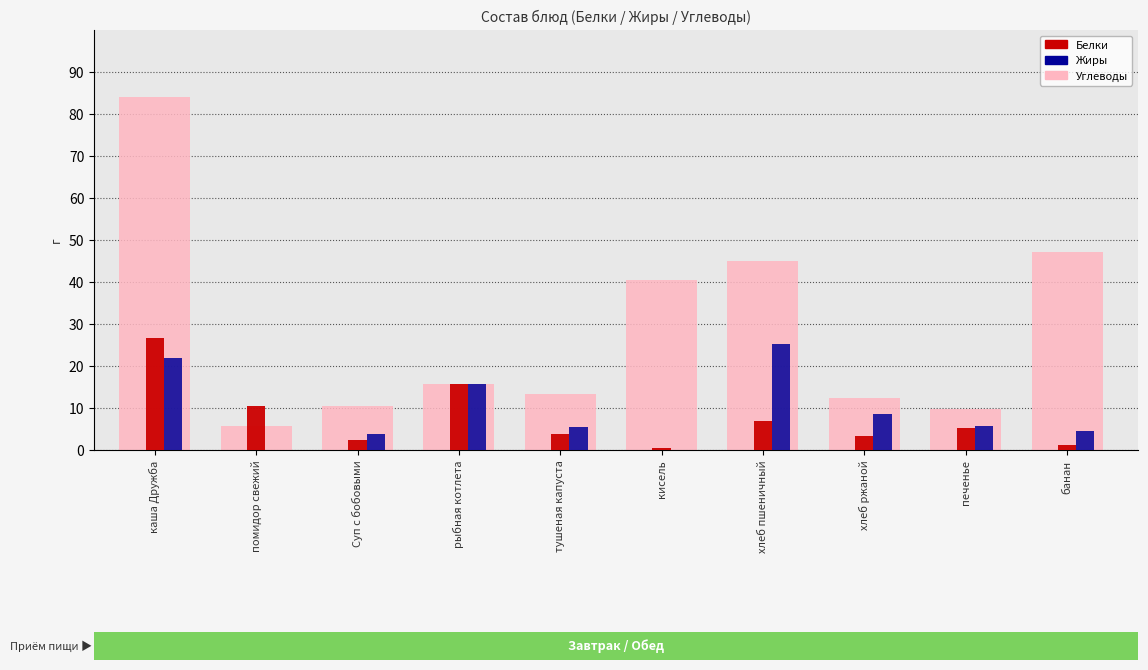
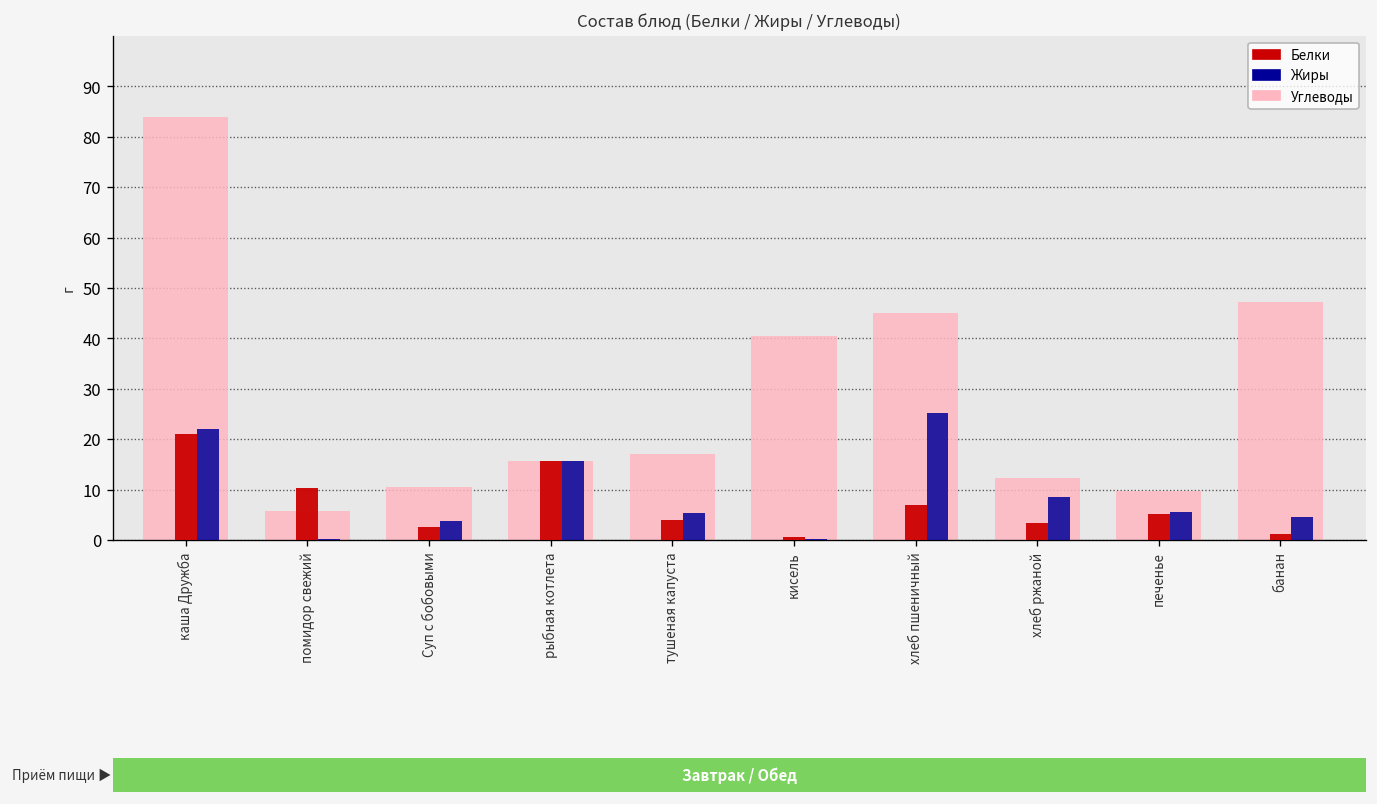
Белки, каша Дружба: 27 -> 21
Углеводы, тушеная капуста: 13 -> 17
